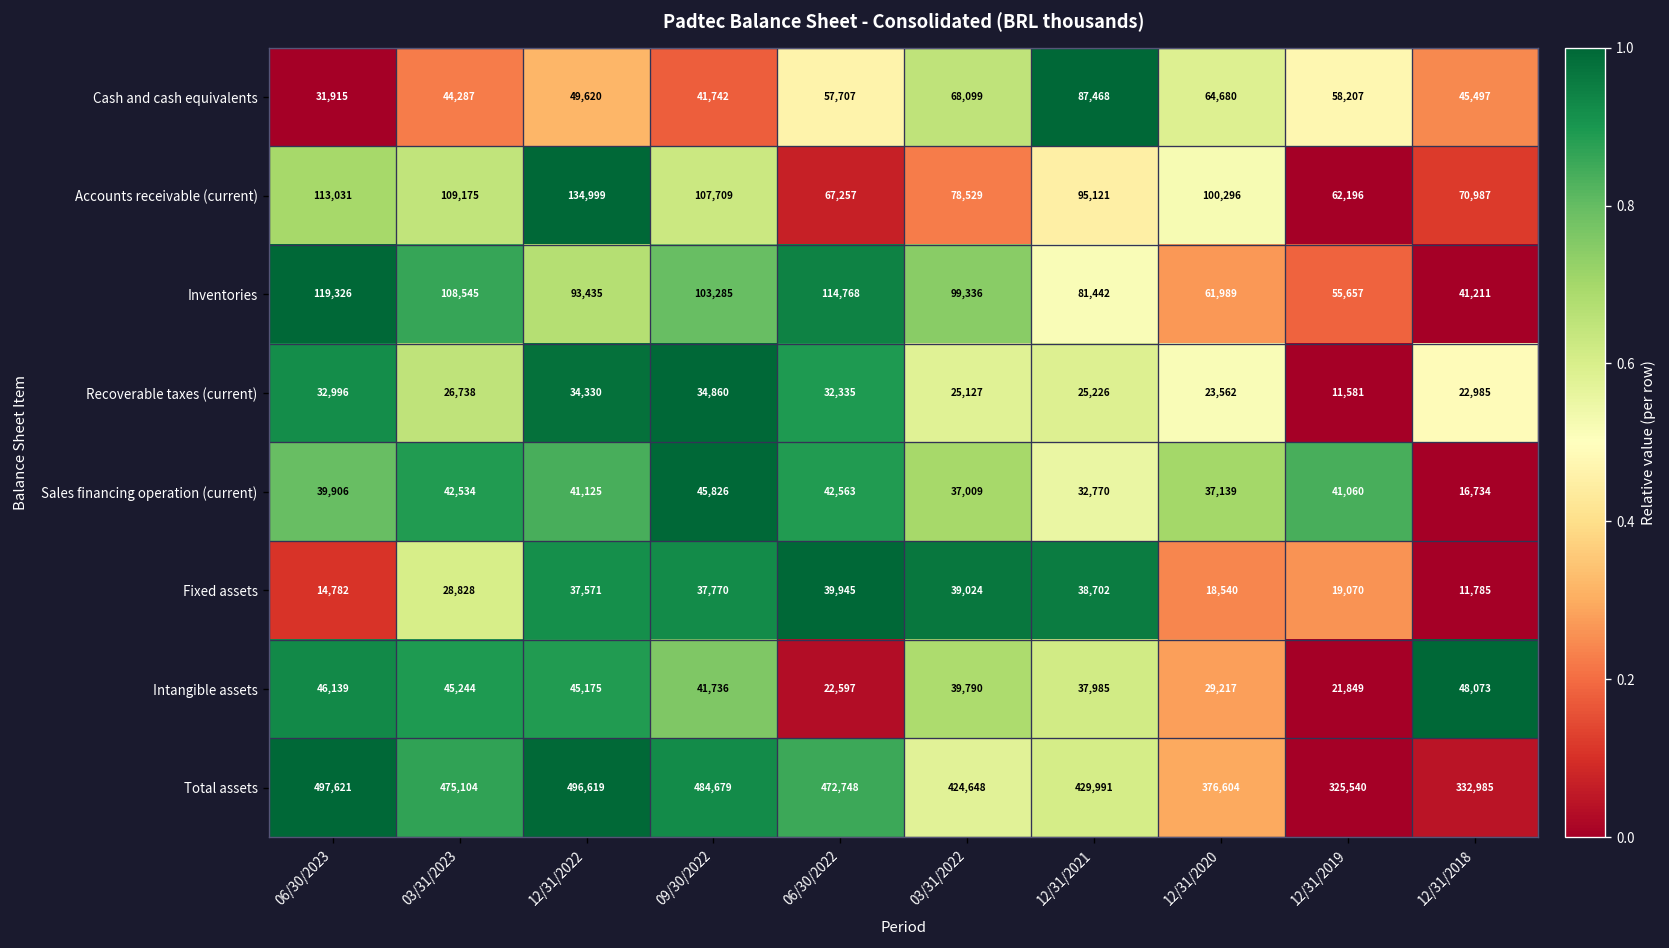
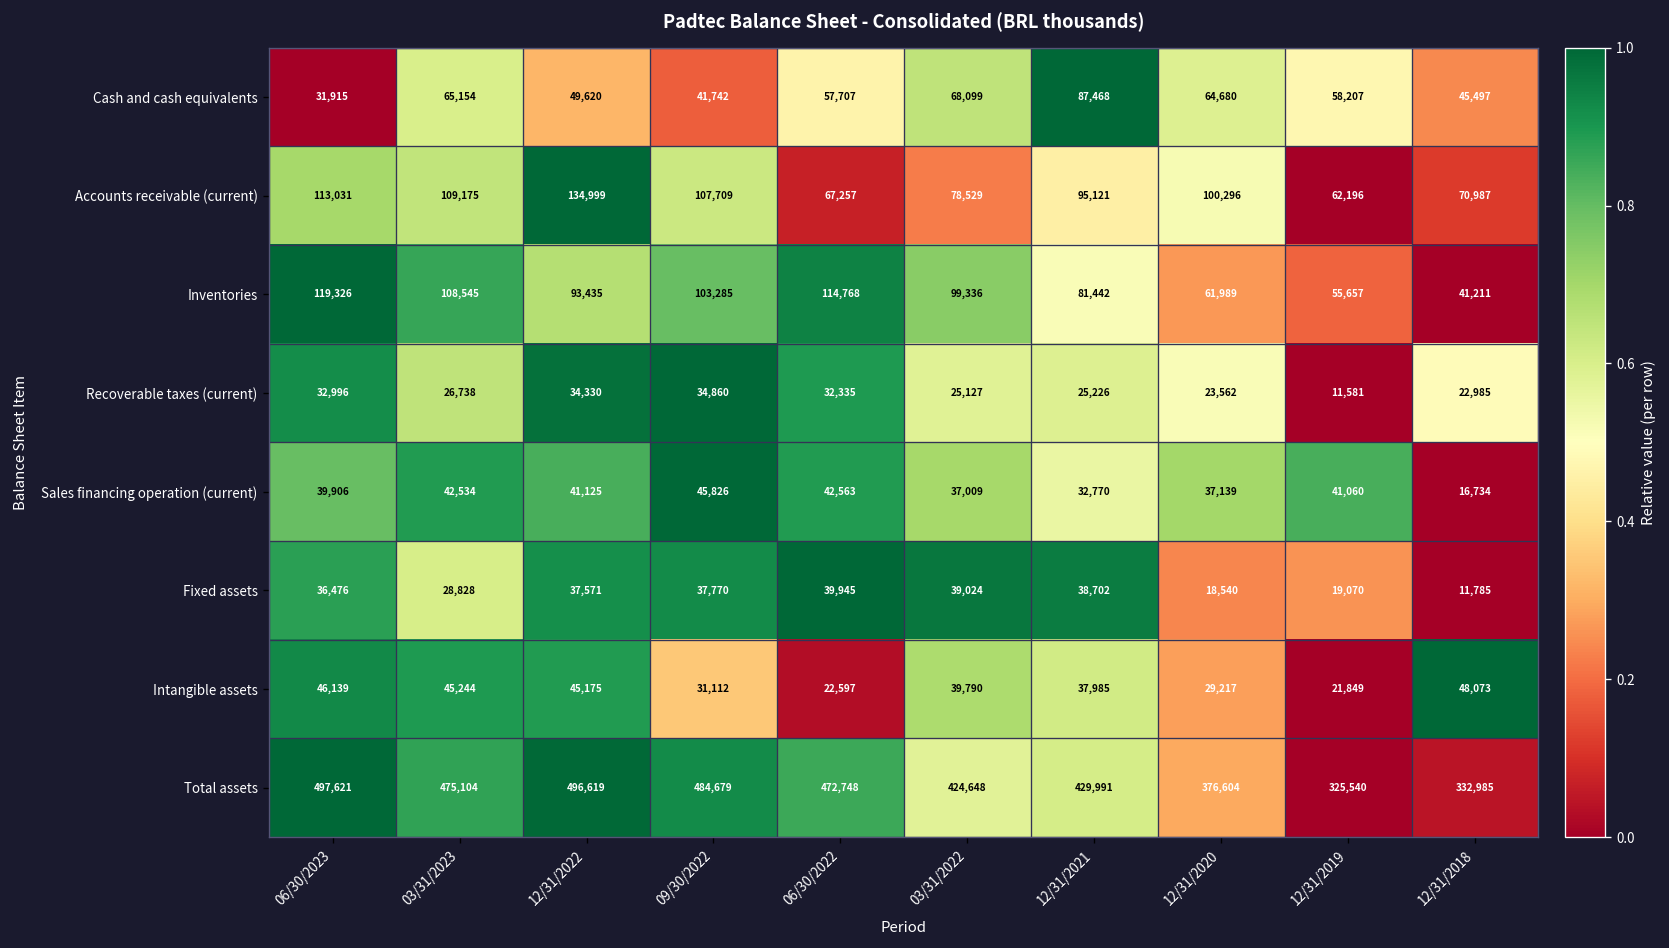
Cash and cash equivalents, 03/31/2023: 44,287 -> 65,154
Fixed assets, 06/30/2023: 14,782 -> 36,476
Intangible assets, 09/30/2022: 41,736 -> 31,112
